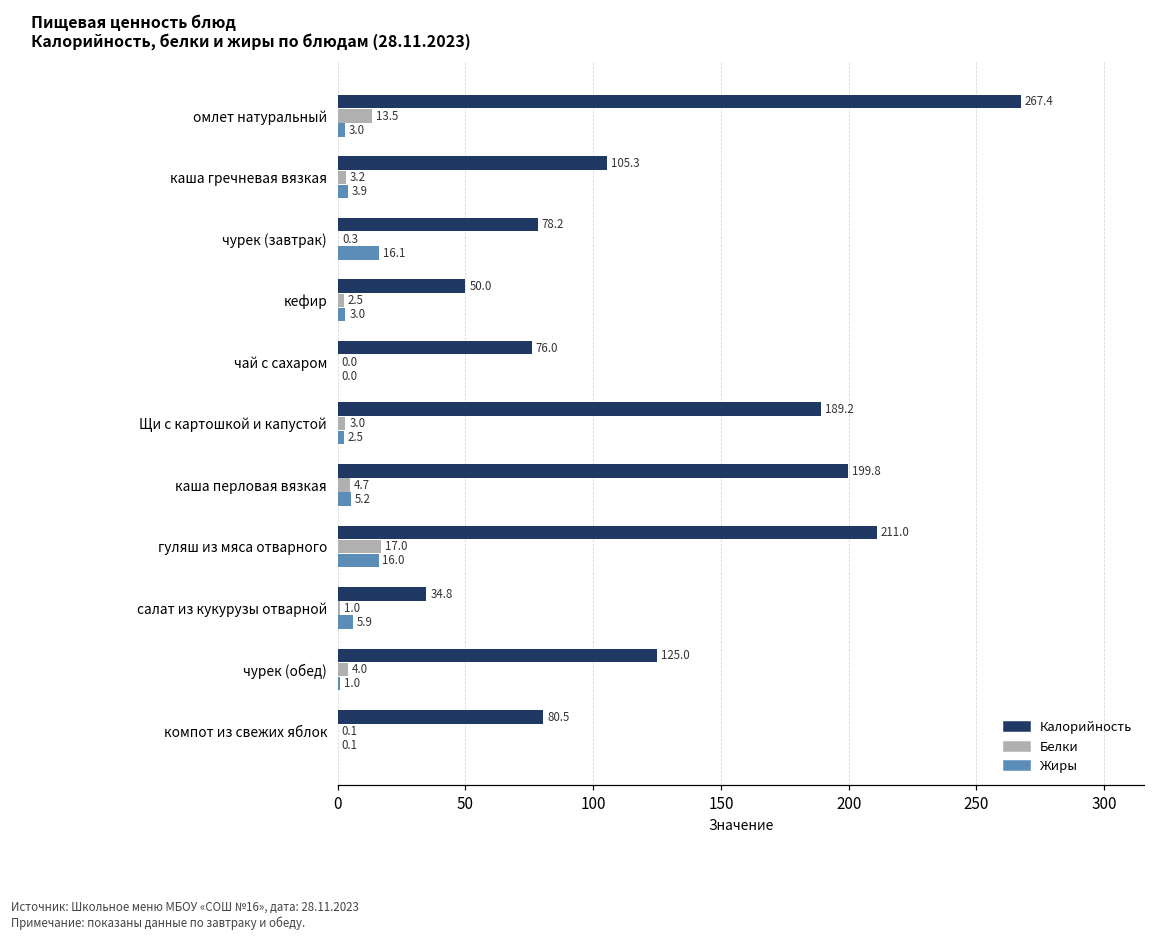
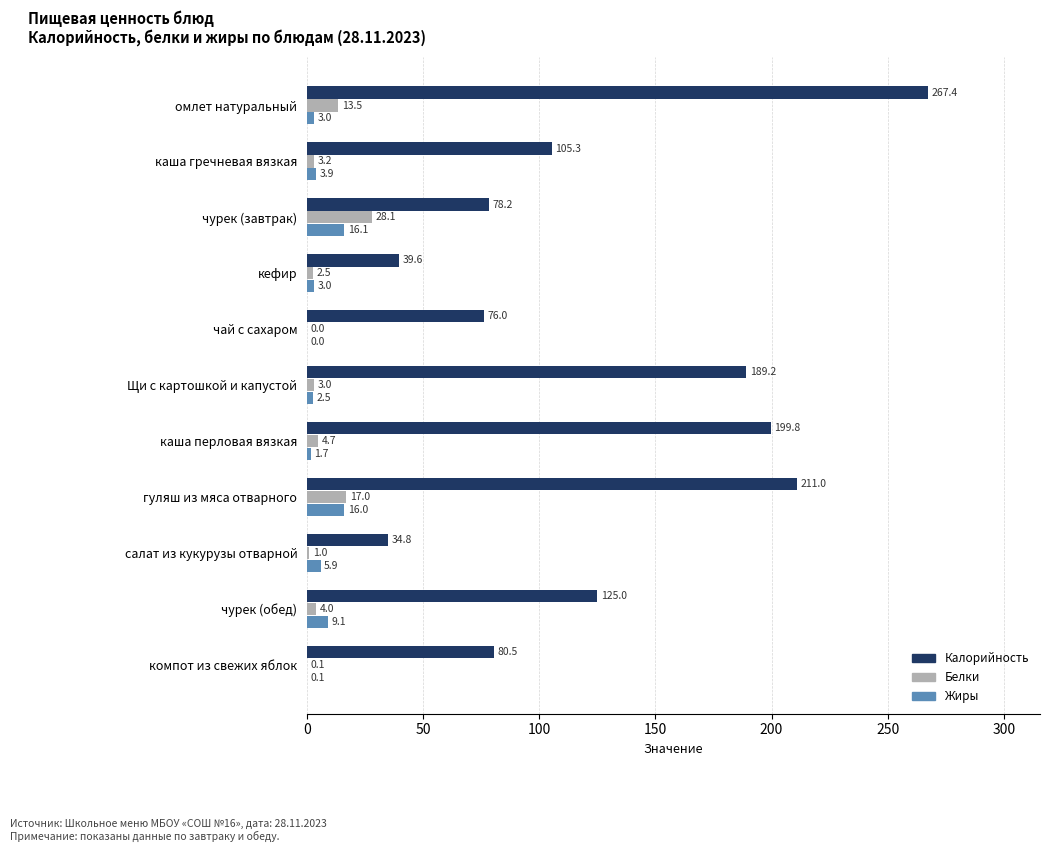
Белки, чурек (завтрак): 0.3 -> 28.1
Калорийность, кефир: 50.0 -> 39.6
Жиры, каша перловая вязкая: 5.2 -> 1.7
Жиры, чурек (обед): 1.0 -> 9.1
